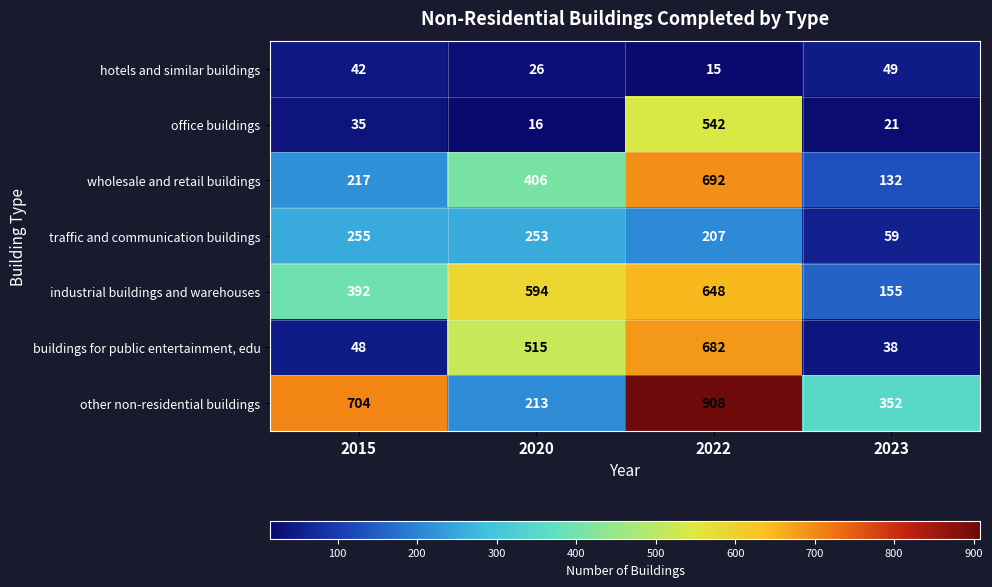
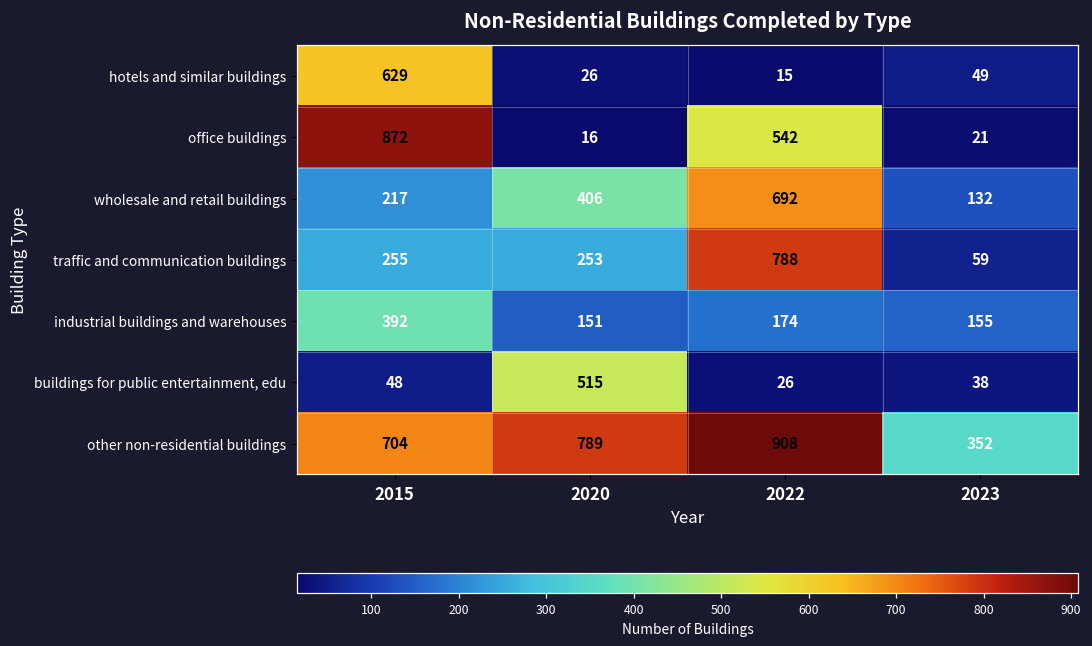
hotels and similar buildings, 2015: 42 -> 629
office buildings, 2015: 35 -> 872
traffic and communication buildings, 2022: 207 -> 788
industrial buildings and warehouses, 2020: 594 -> 151
industrial buildings and warehouses, 2022: 648 -> 174
buildings for public entertainment, edu, 2022: 682 -> 26
other non-residential buildings, 2020: 213 -> 789
